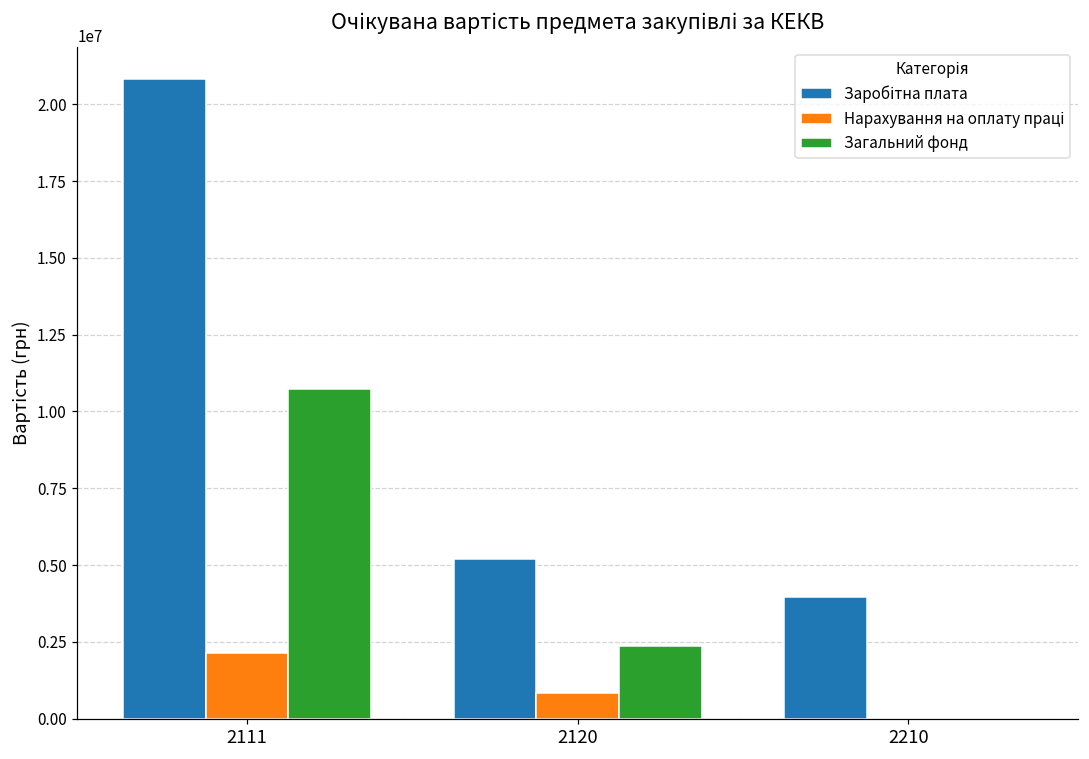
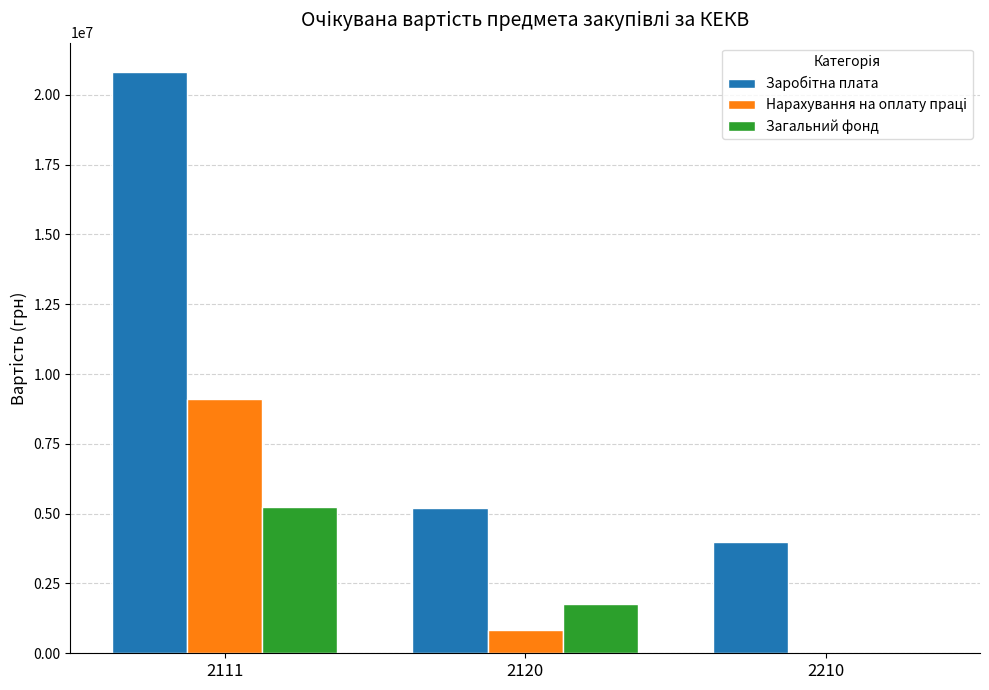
Нарахування на оплату праці, 2111: 2100000 -> 9100000
Загальний фонд, 2111: 10700000 -> 5300000
Загальний фонд, 2120: 2400000 -> 1800000
